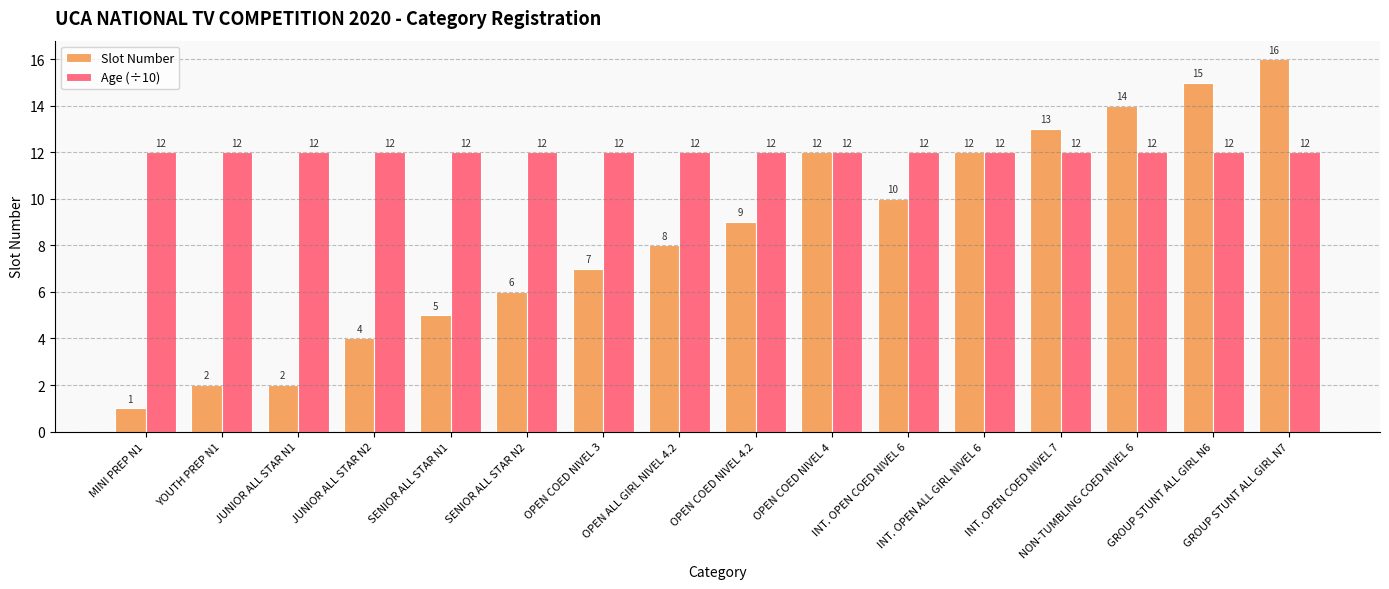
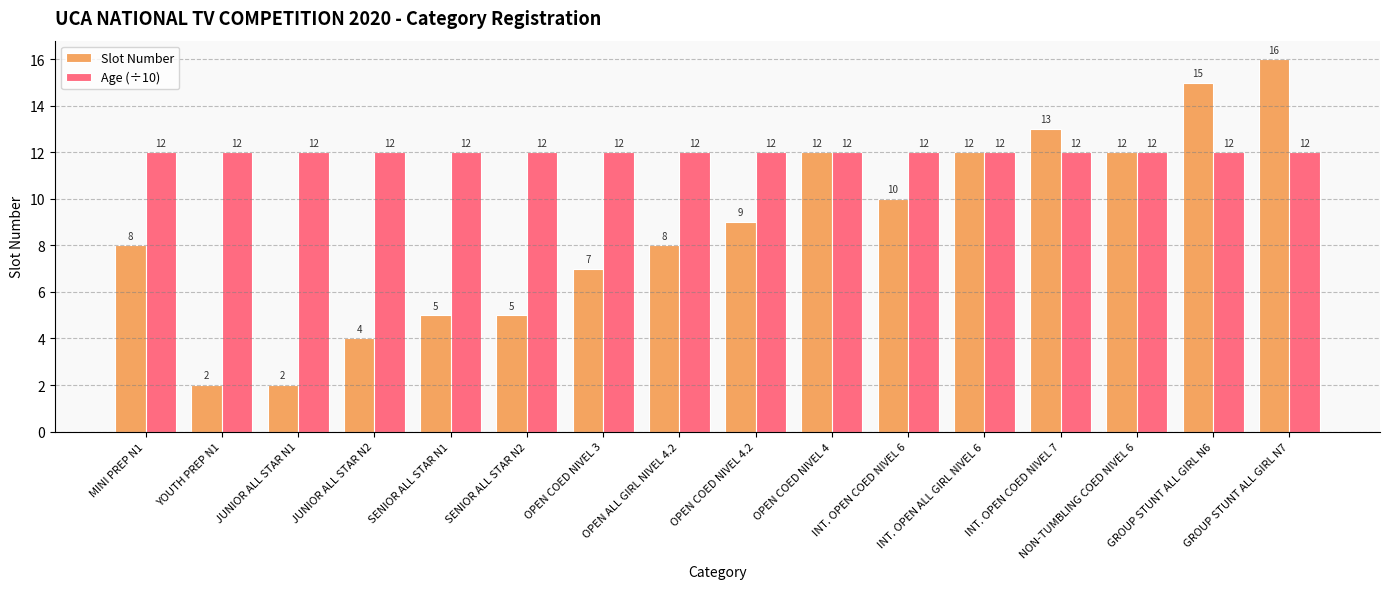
Slot Number, MINI PREP N1: 1 -> 8
Slot Number, SENIOR ALL STAR N2: 6 -> 5
Slot Number, NON-TUMBLING COED NIVEL 6: 14 -> 12
